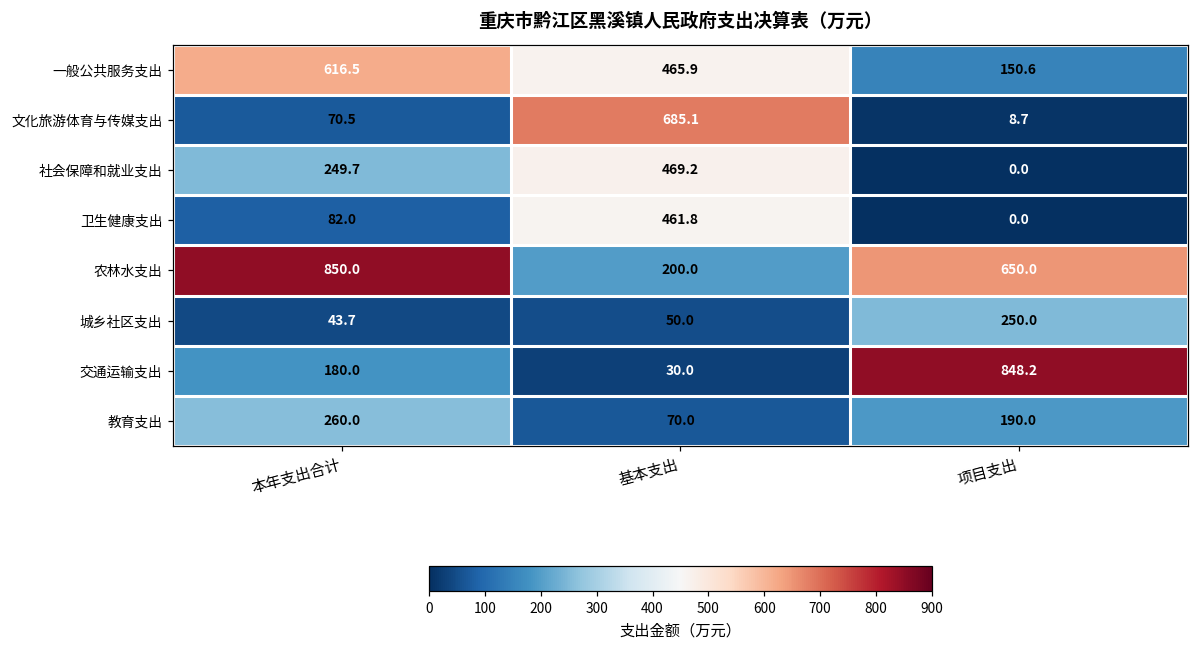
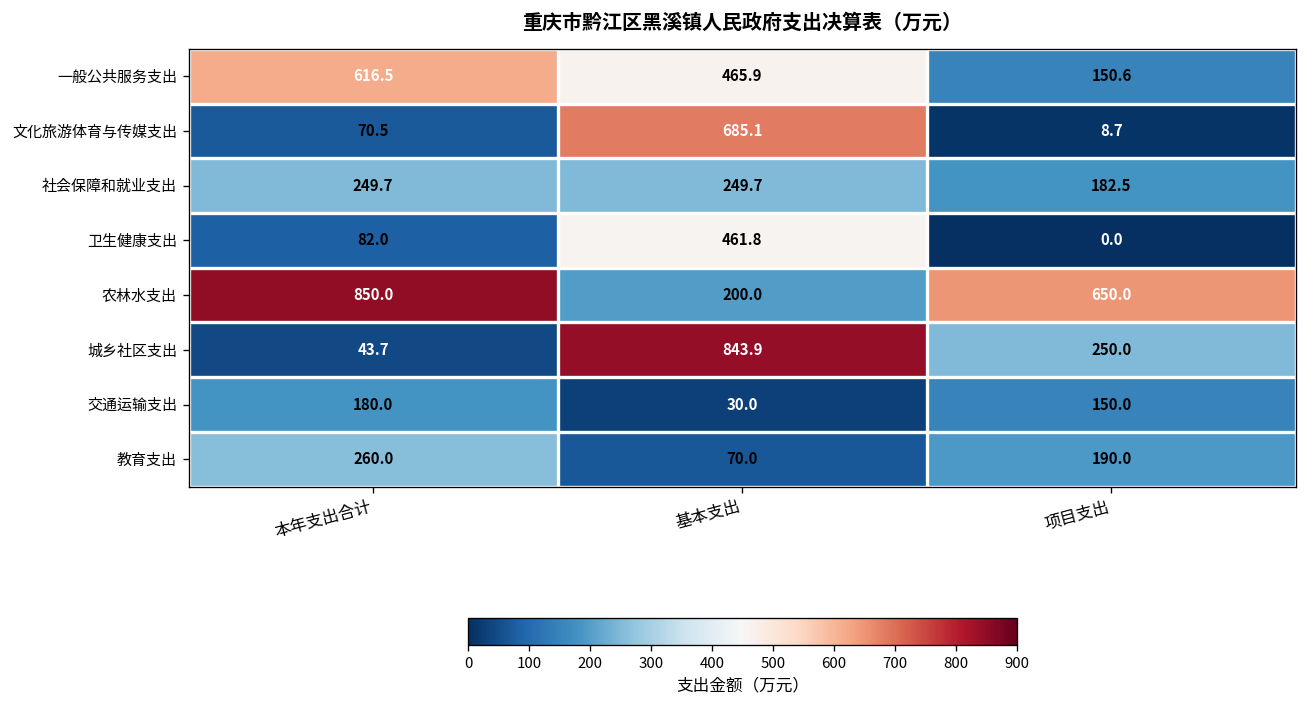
社会保障和就业支出, 基本支出: 469.2 -> 249.7
社会保障和就业支出, 项目支出: 0.0 -> 182.5
城乡社区支出, 基本支出: 50.0 -> 843.9
交通运输支出, 项目支出: 848.2 -> 150.0
